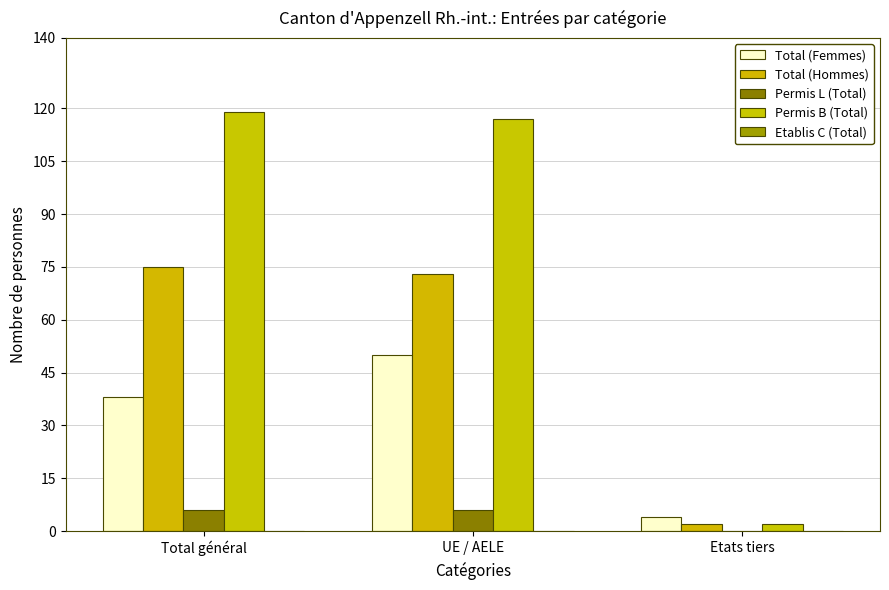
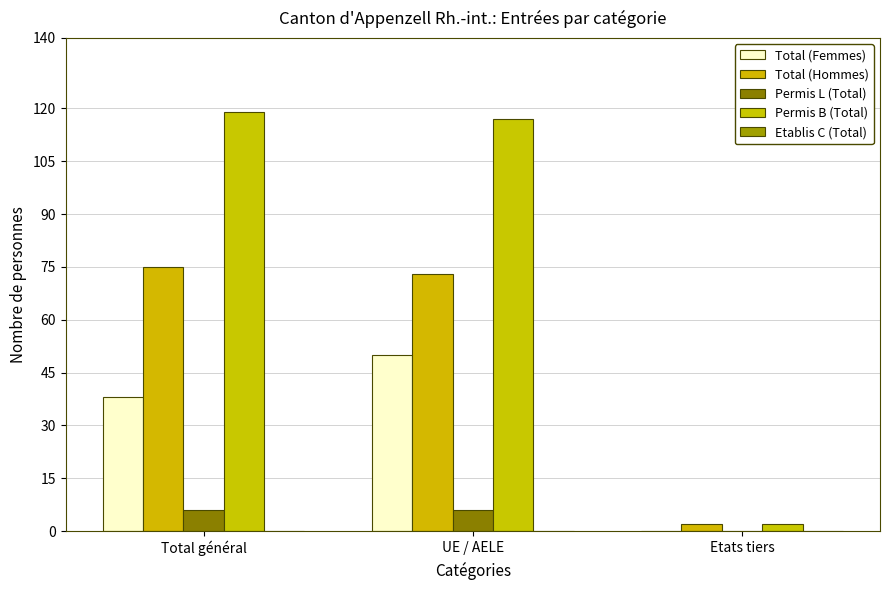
Total (Femmes), Etats tiers: 4 -> 0
